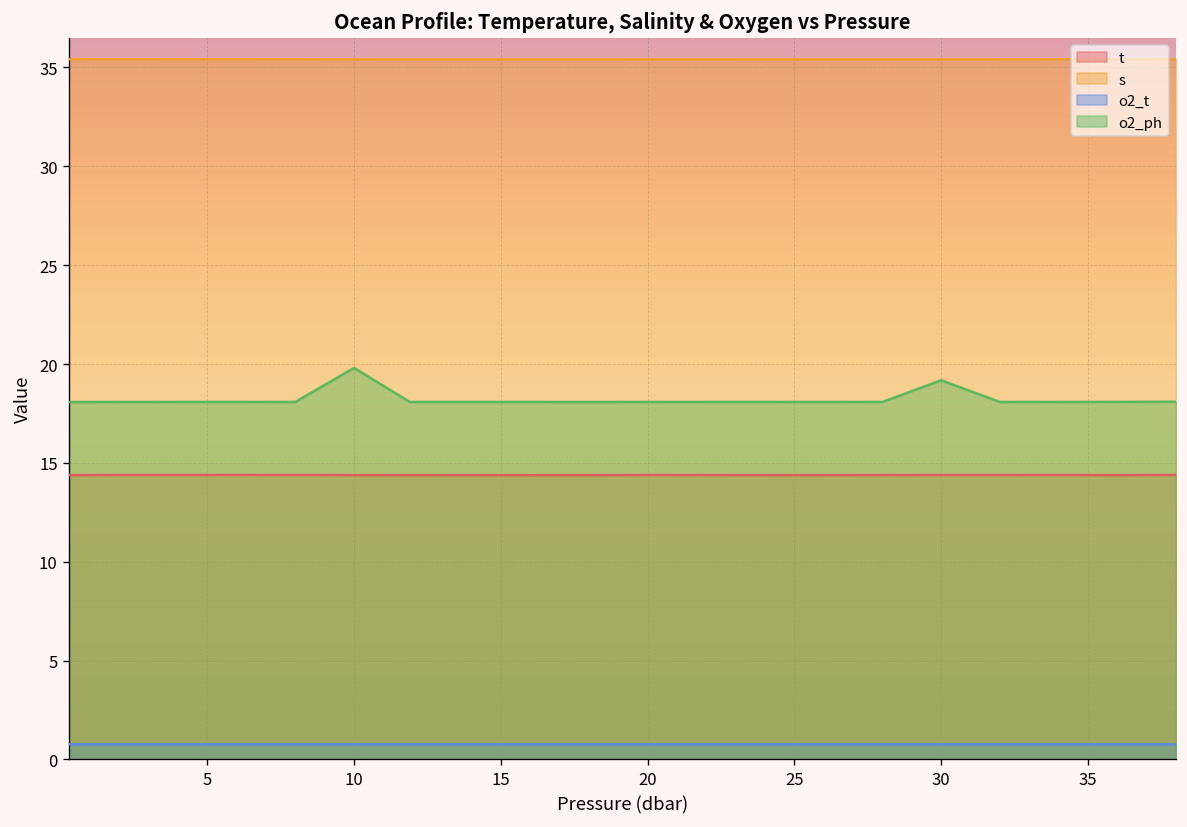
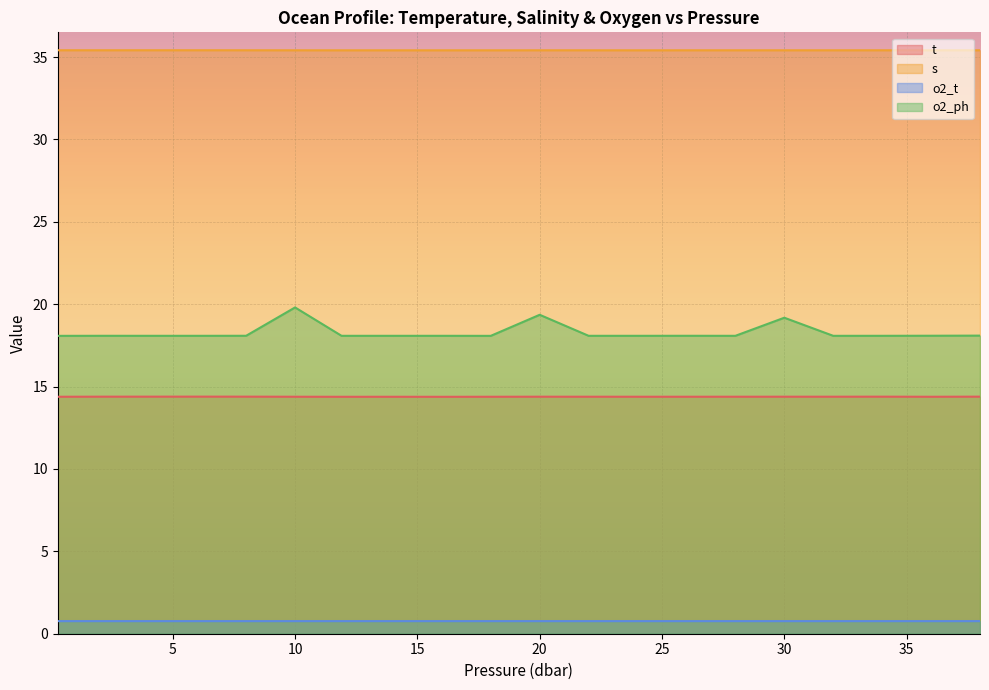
o2_ph, 20: 18.1 -> 19.4
